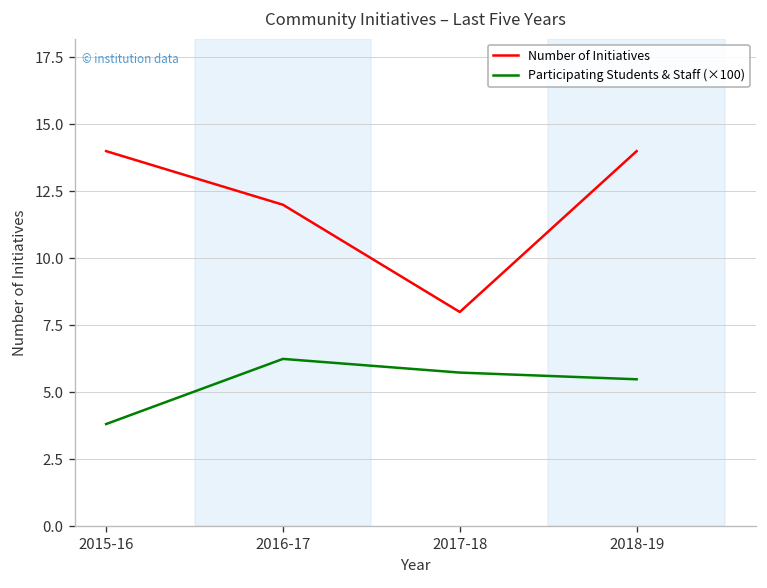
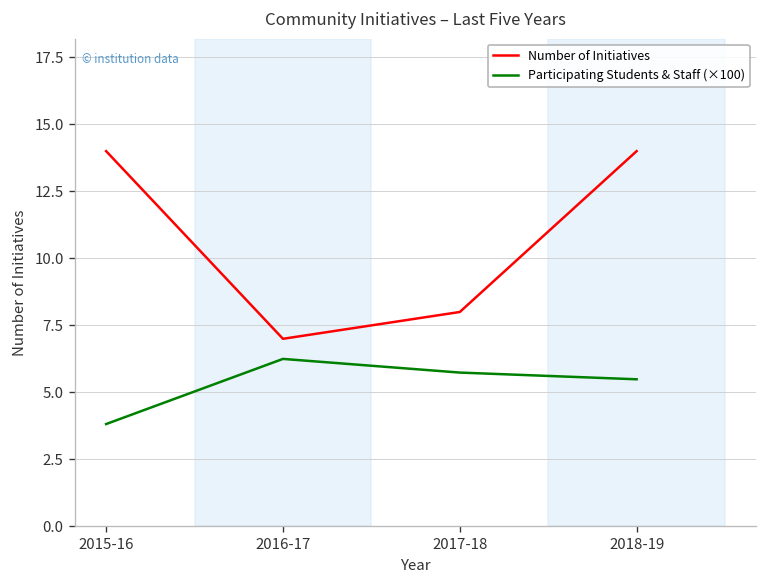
Number of Initiatives, 2016-17: 12 -> 7
